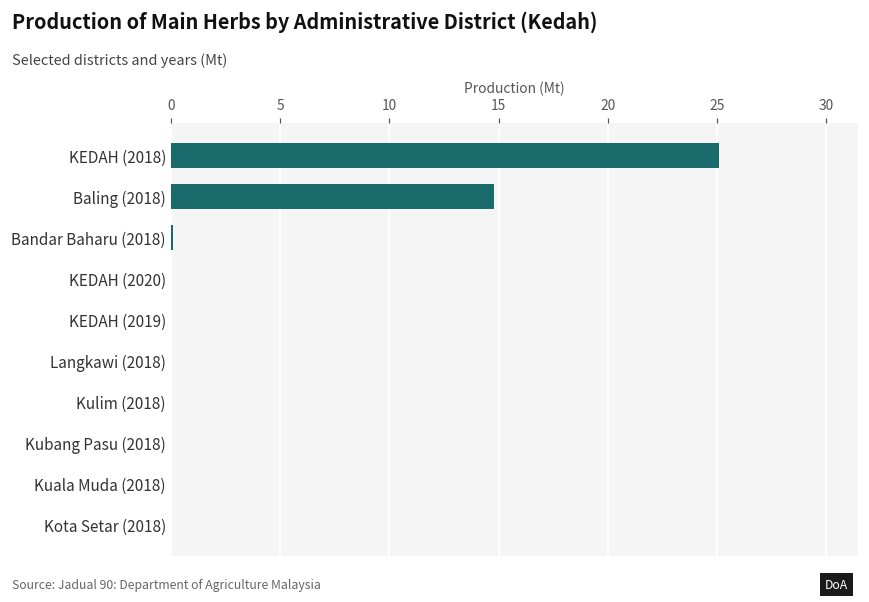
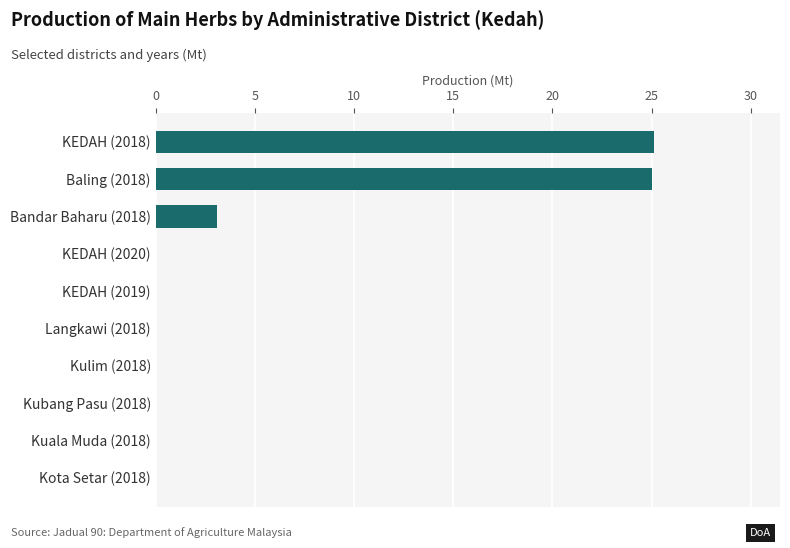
Baling (2018): 14.8 -> 25.0
Bandar Baharu (2018): 0.1 -> 3.1
